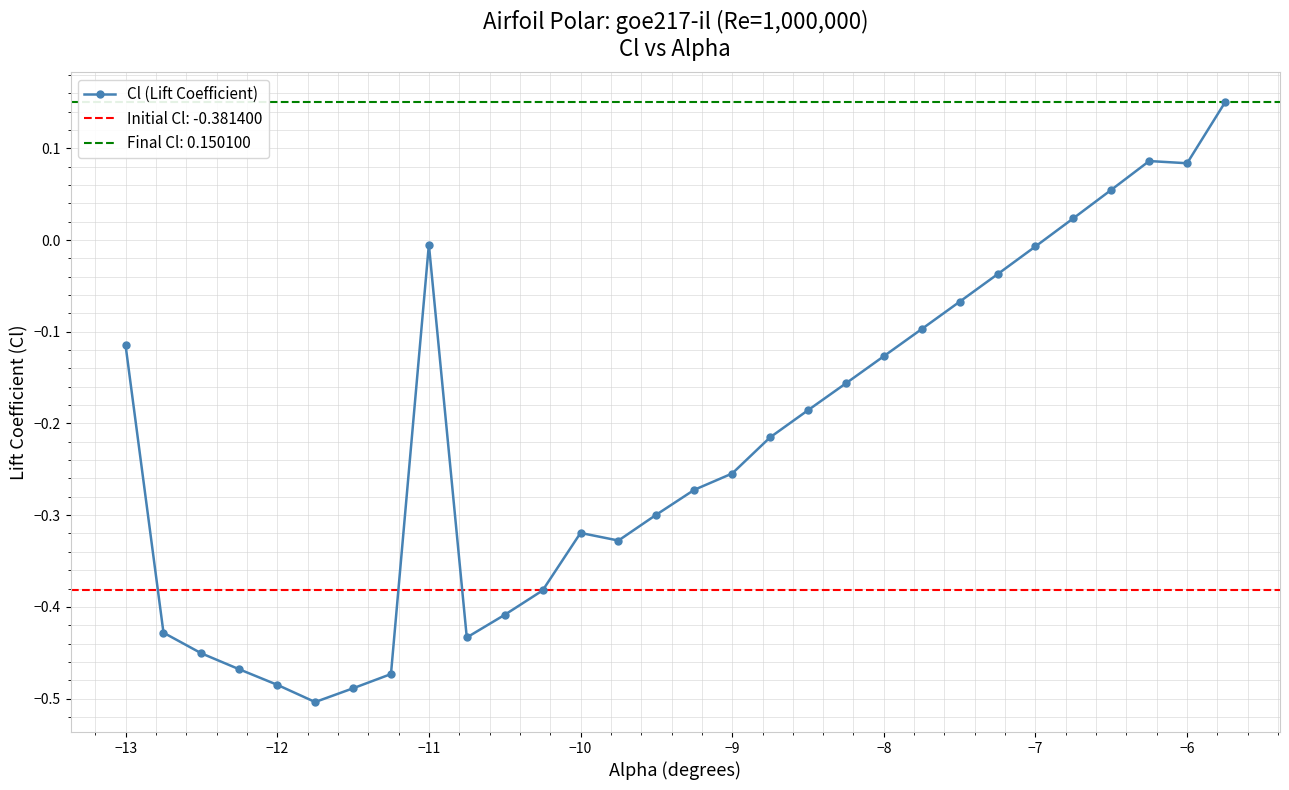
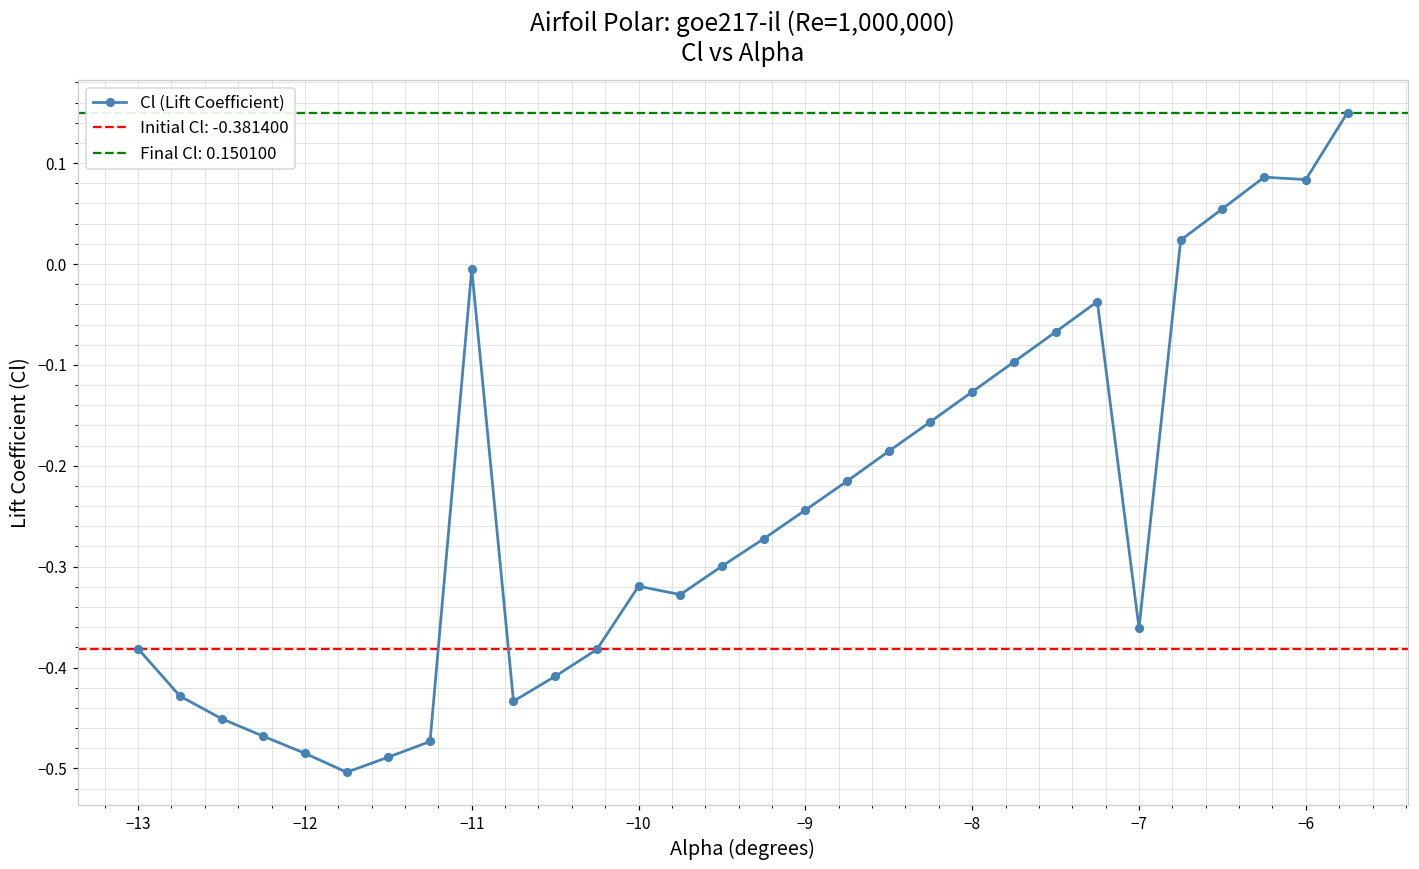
−13: -0.11 -> -0.38
−9: -0.25 -> -0.24
−7: -0.01 -> -0.36
